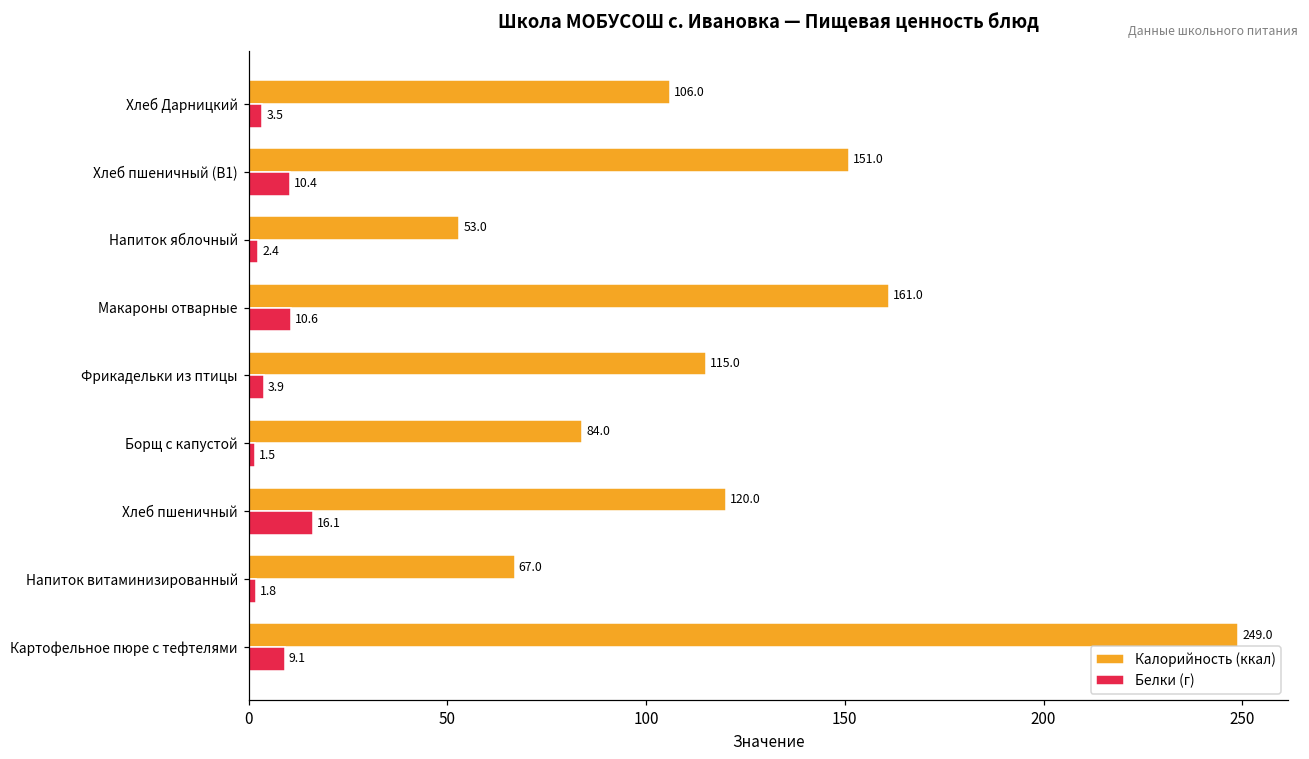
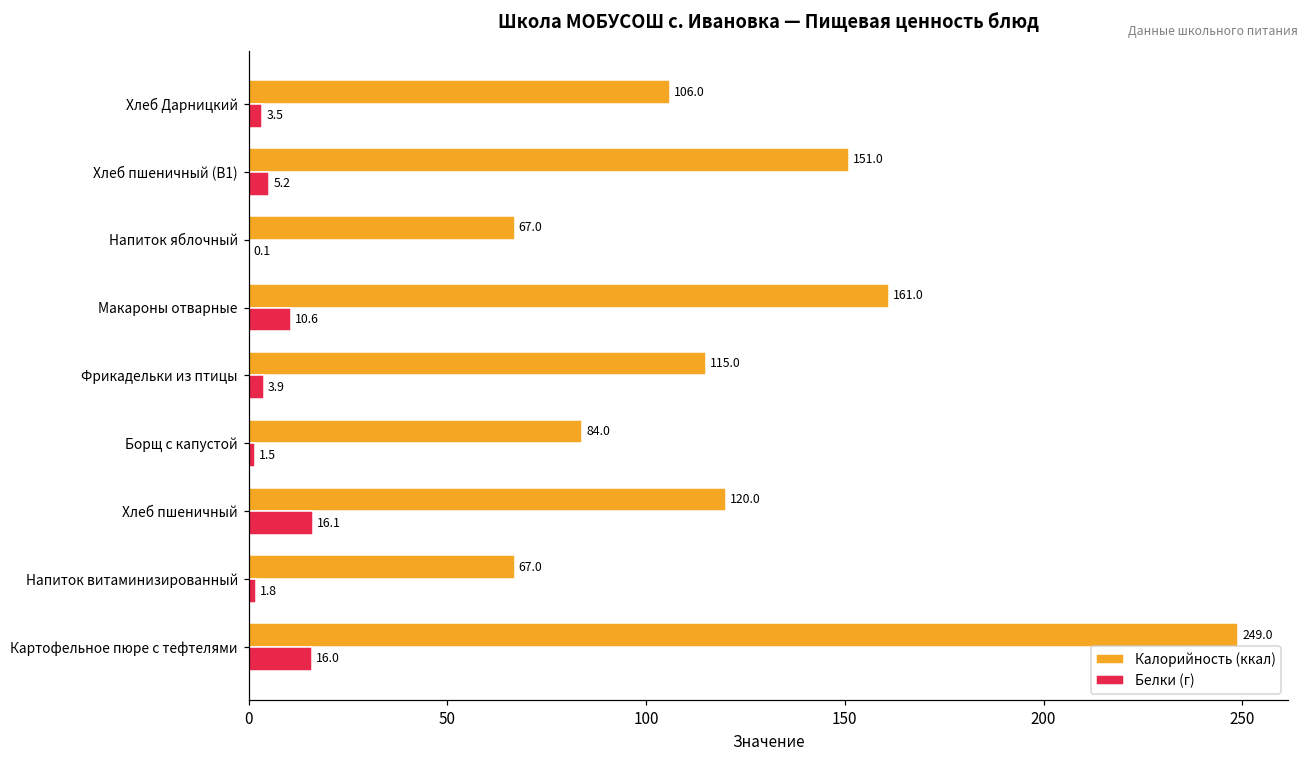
Белки (г), Хлеб пшеничный (В1): 10.4 -> 5.2
Калорийность (ккал), Напиток яблочный: 53.0 -> 67.0
Белки (г), Напиток яблочный: 2.4 -> 0.1
Белки (г), Картофельное пюре с тефтелями: 9.1 -> 16.0
